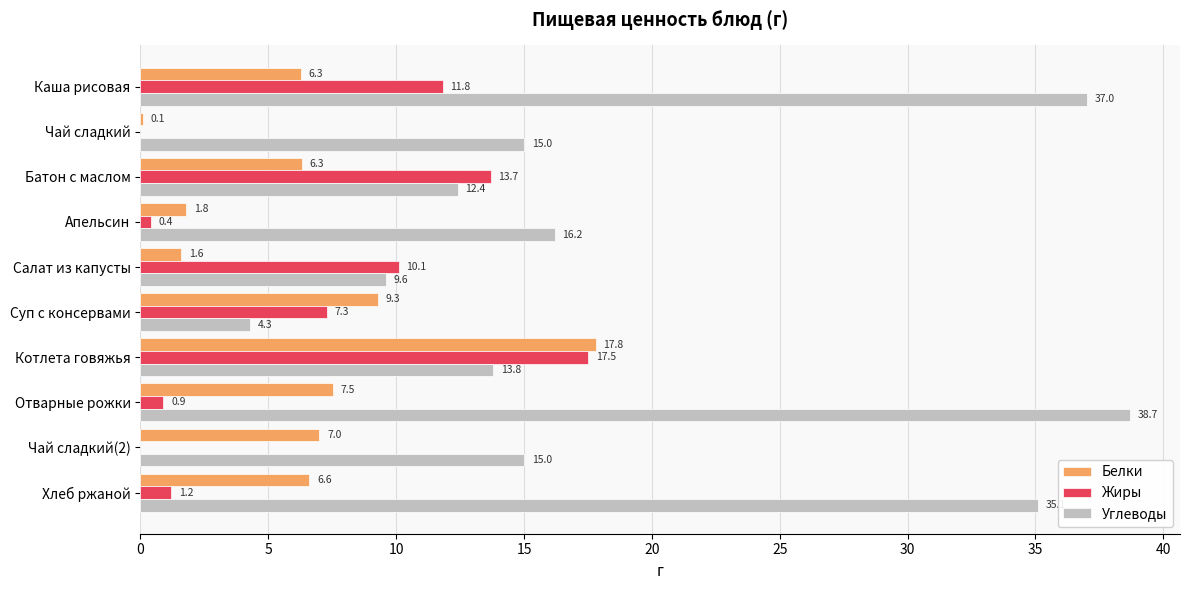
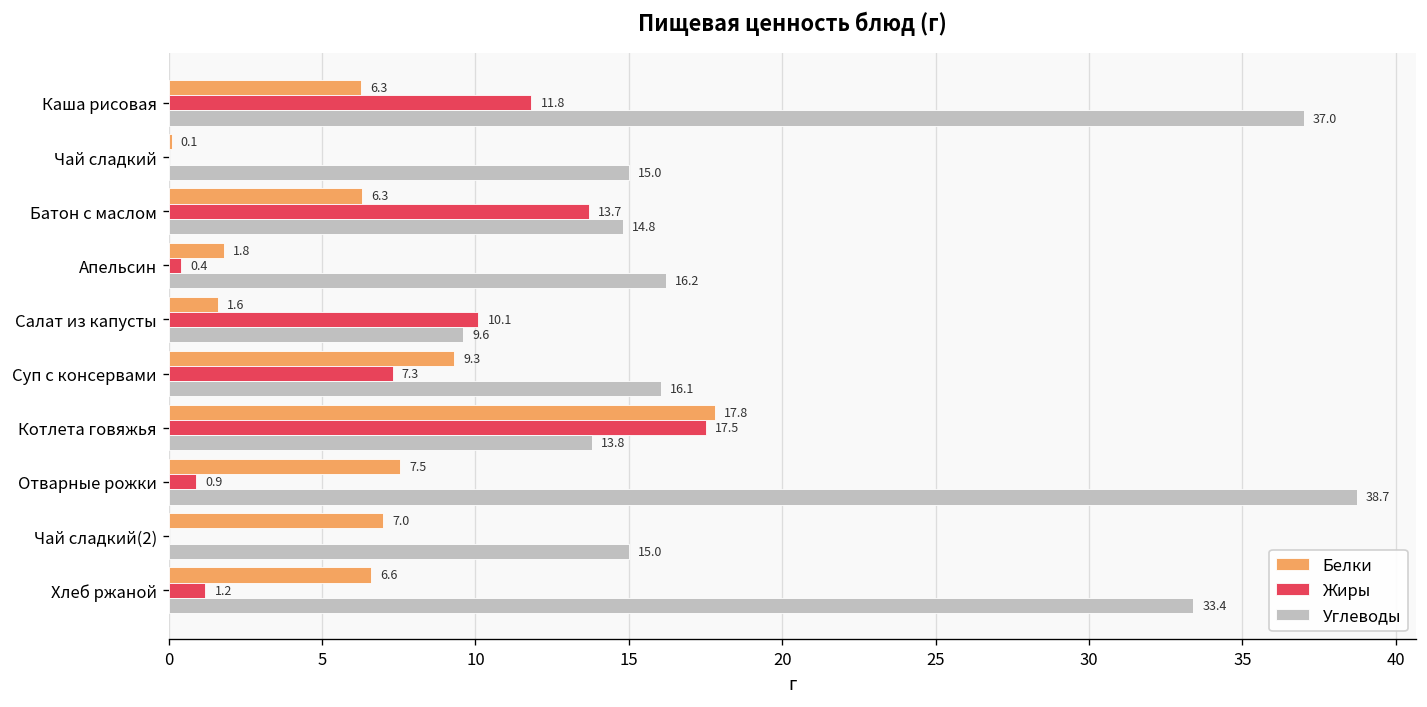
Углеводы, Батон с маслом: 12.4 -> 14.8
Углеводы, Суп c консервами: 4.3 -> 16.1
Углеводы, Хлеб ржаной: 35.1 -> 33.4
